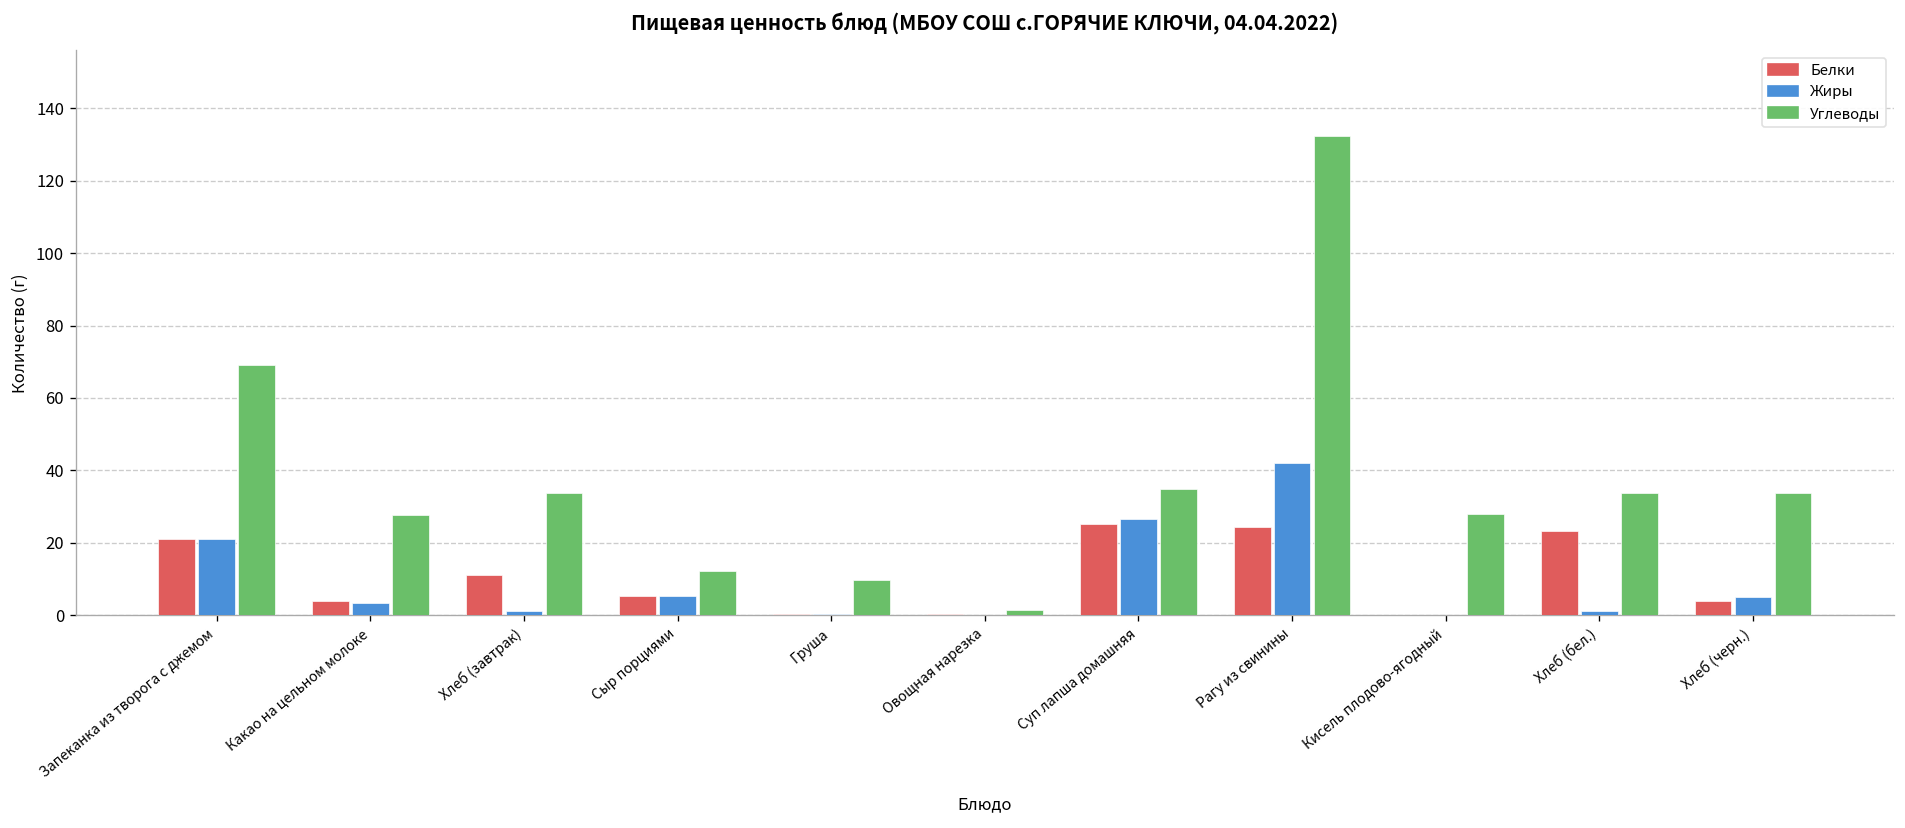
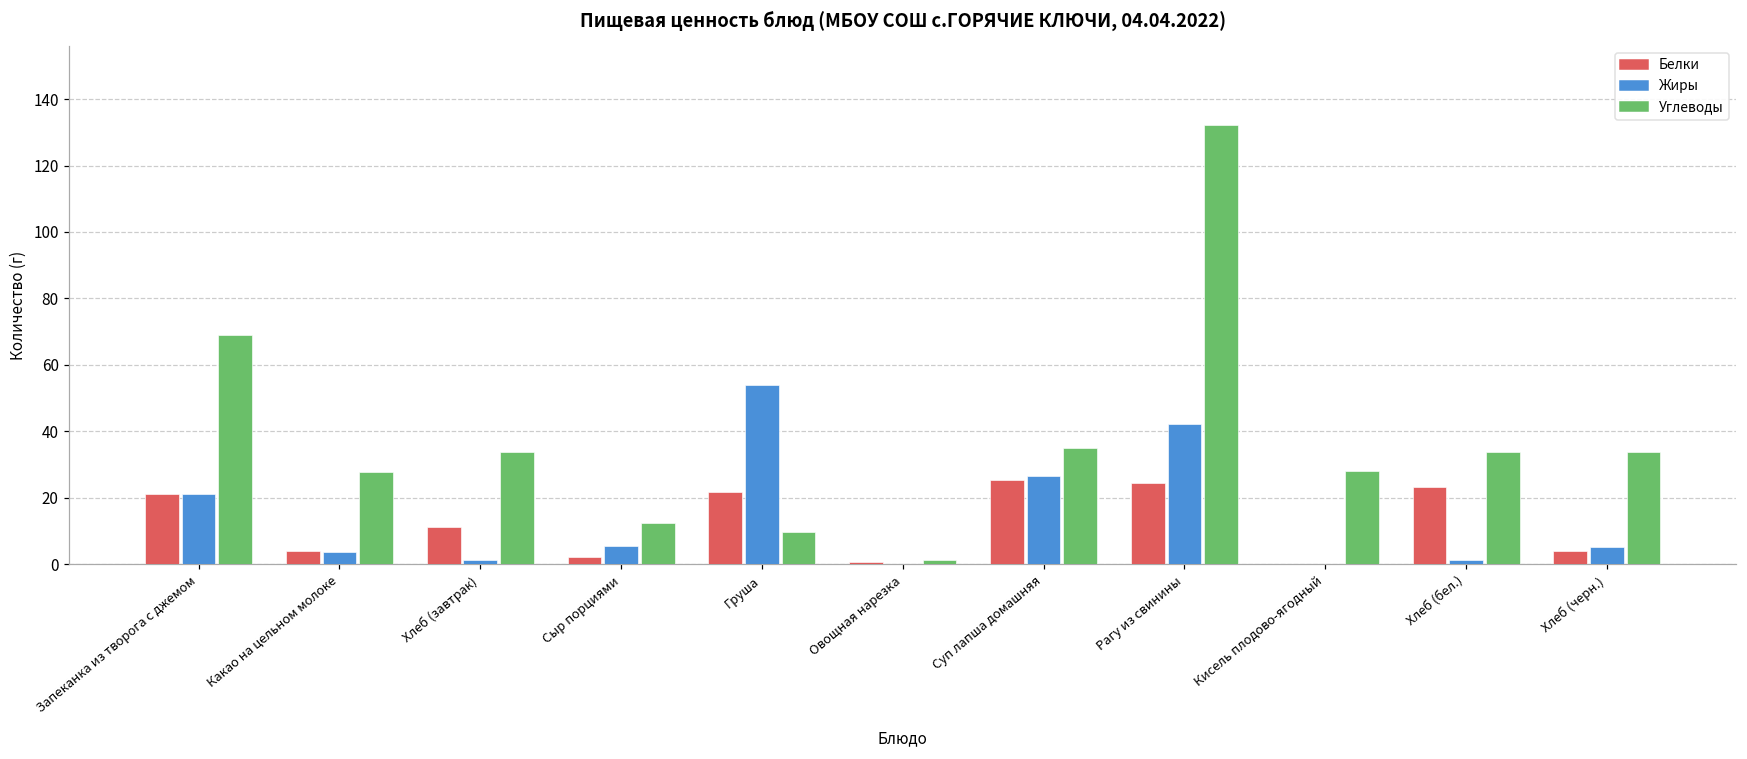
Белки, Сыр порциями: 5 -> 2
Белки, Груша: 0 -> 22
Жиры, Груша: 0 -> 54
